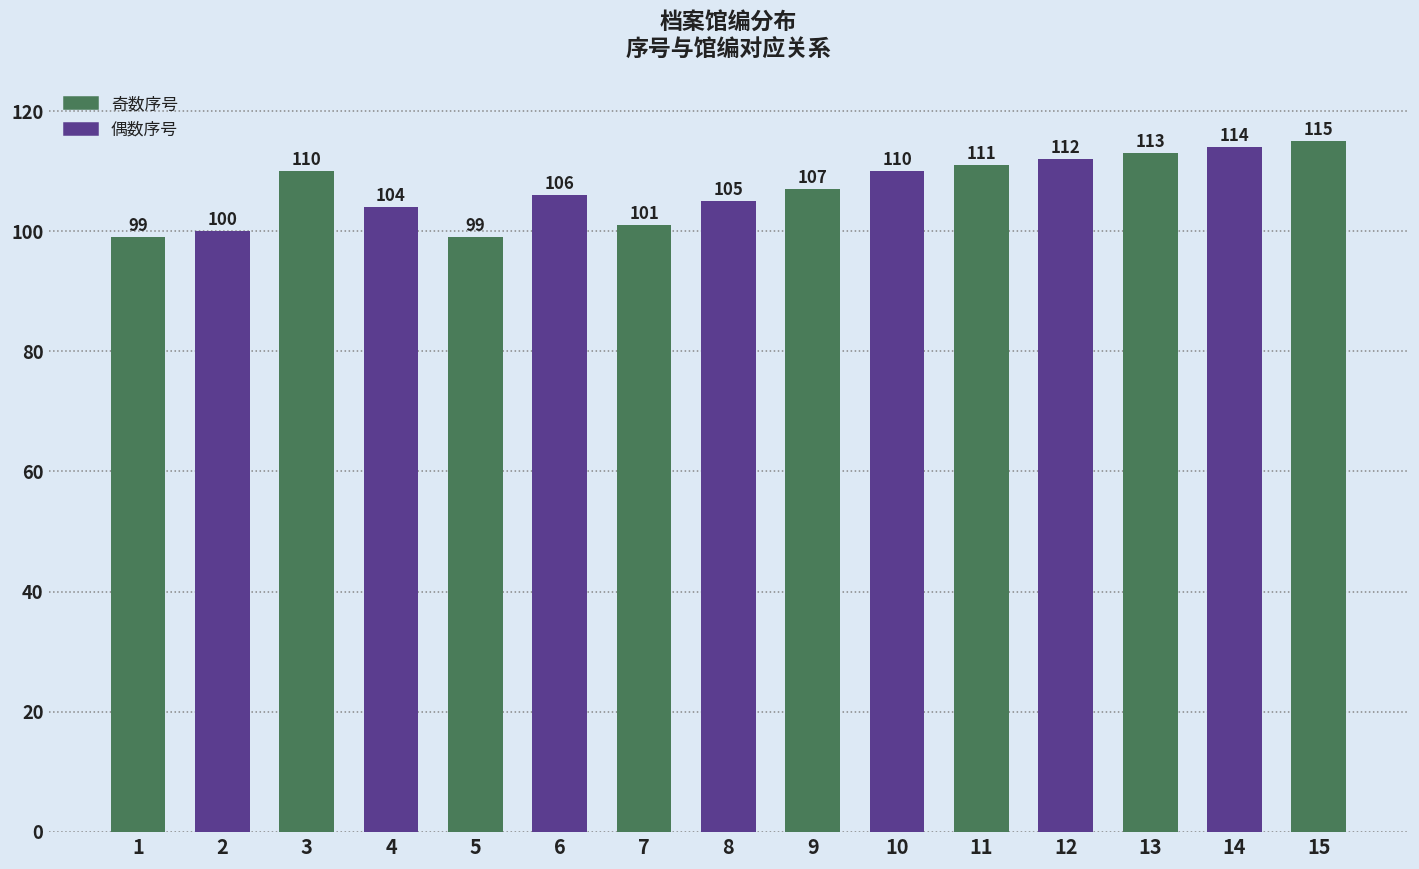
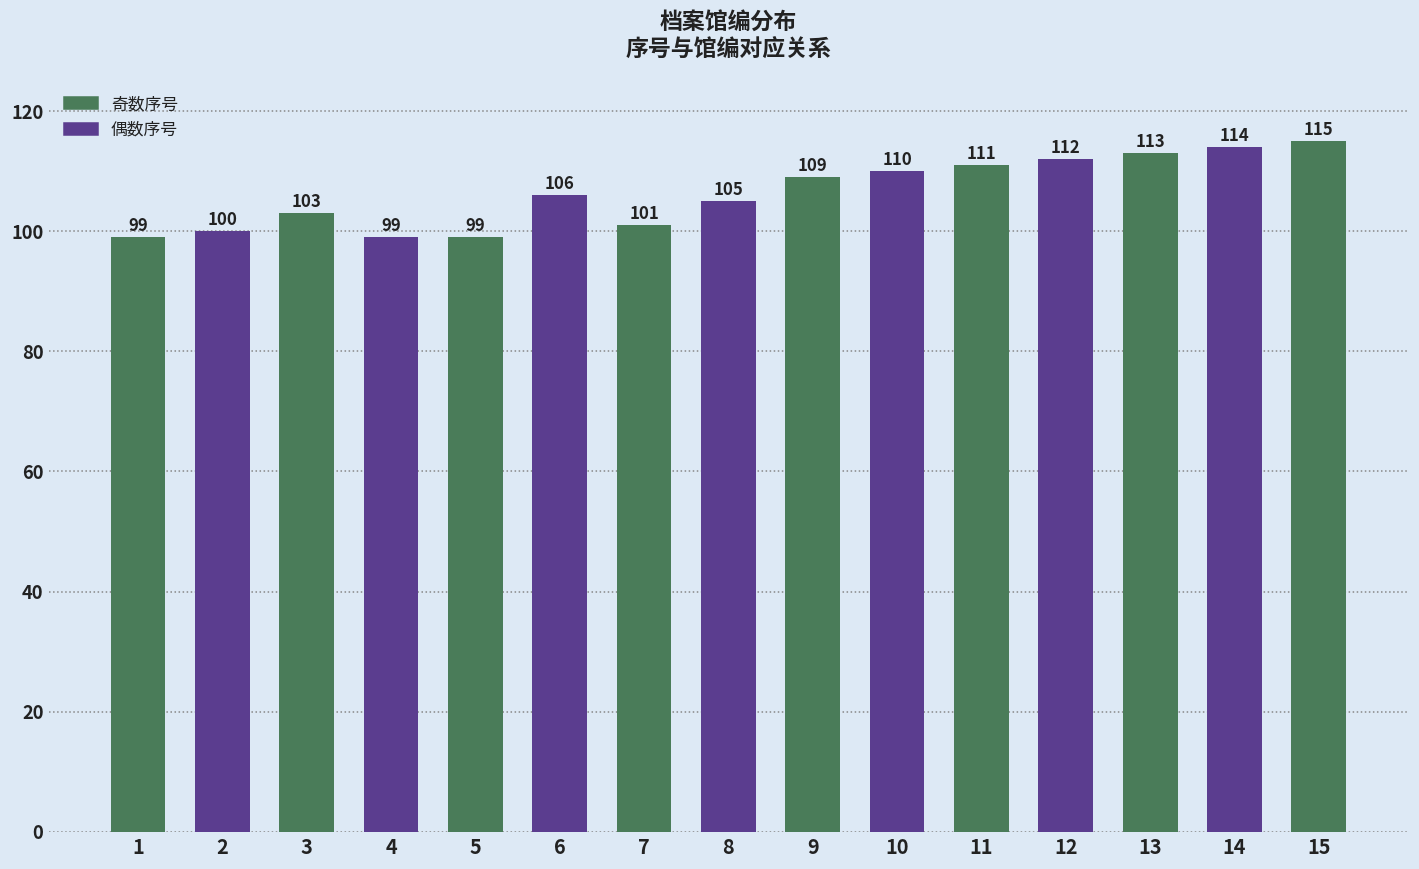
3: 110 -> 103
4: 104 -> 99
9: 107 -> 109
